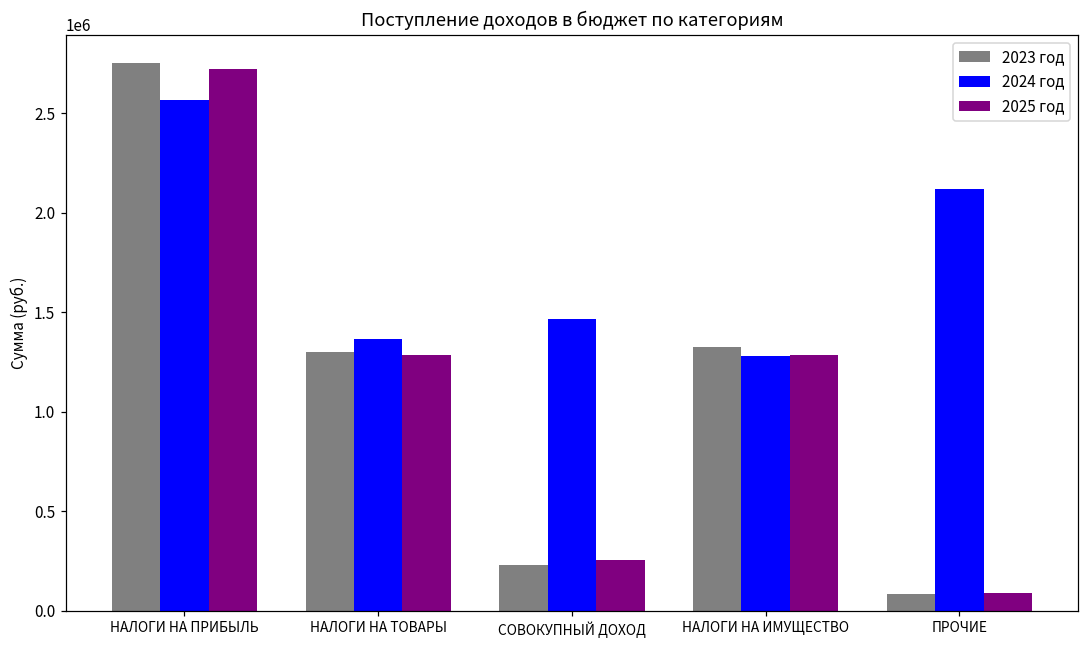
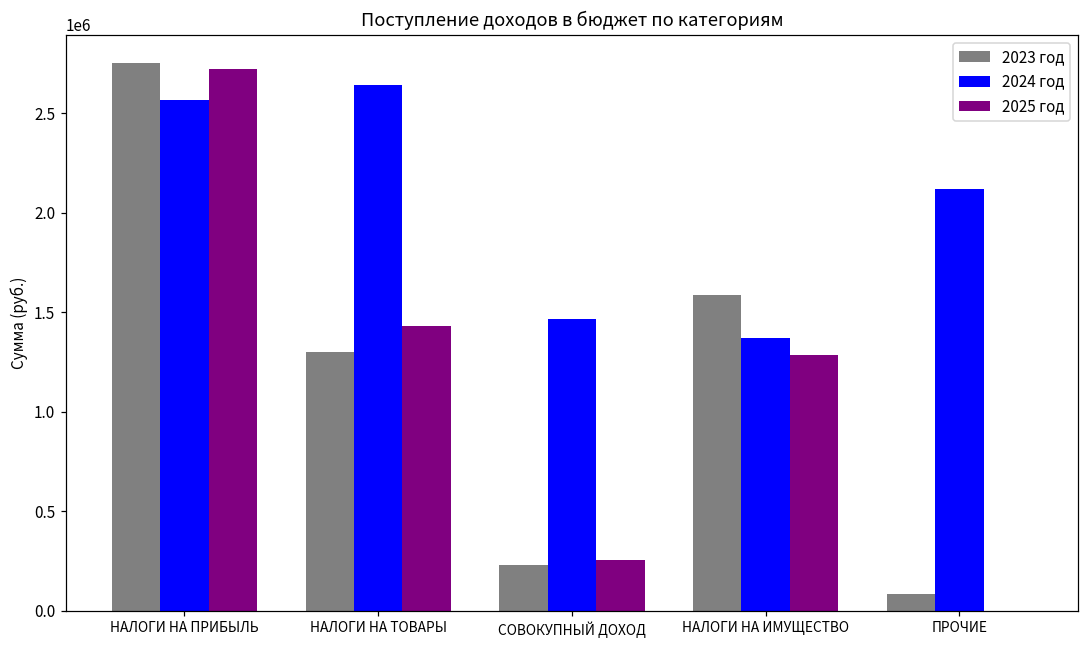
2024 год, НАЛОГИ НА ТОВАРЫ: 1370000 -> 2650000
2025 год, НАЛОГИ НА ТОВАРЫ: 1280000 -> 1430000
2023 год, НАЛОГИ НА ИМУЩЕСТВО: 1330000 -> 1590000
2024 год, НАЛОГИ НА ИМУЩЕСТВО: 1280000 -> 1370000
2025 год, ПРОЧИЕ: 90000 -> 0
